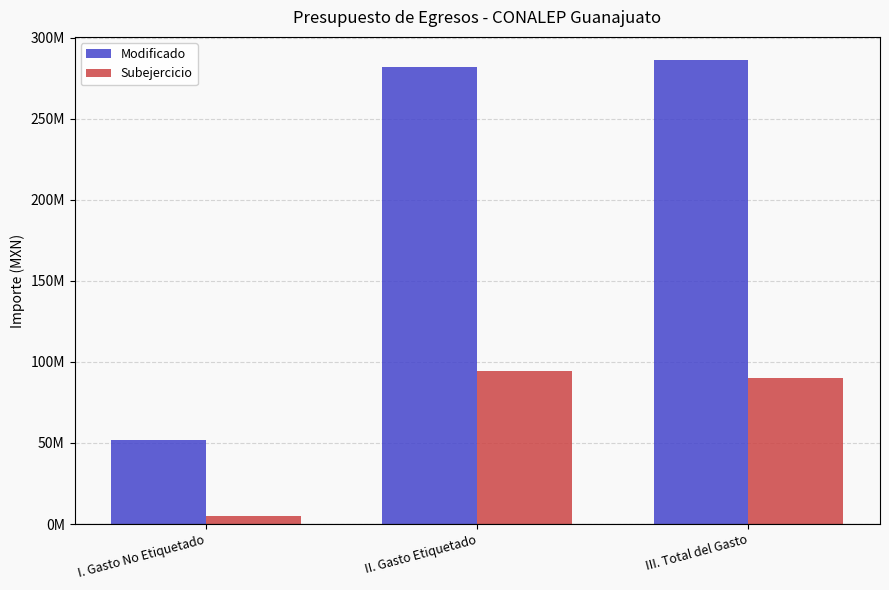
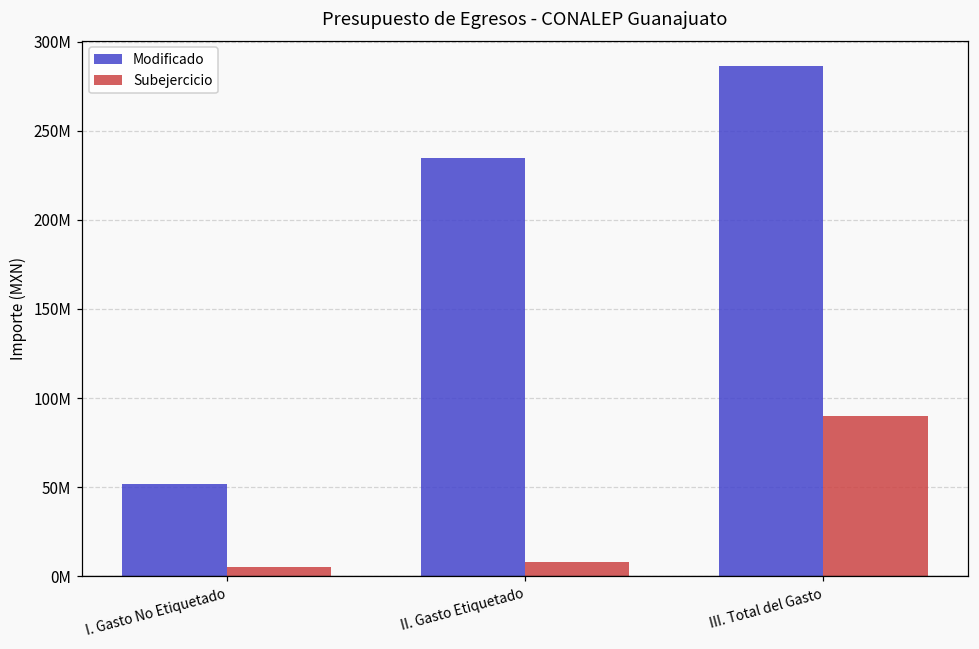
Modificado, II. Gasto Etiquetado: 282000000 -> 235000000
Subejercicio, II. Gasto Etiquetado: 94000000 -> 8000000
